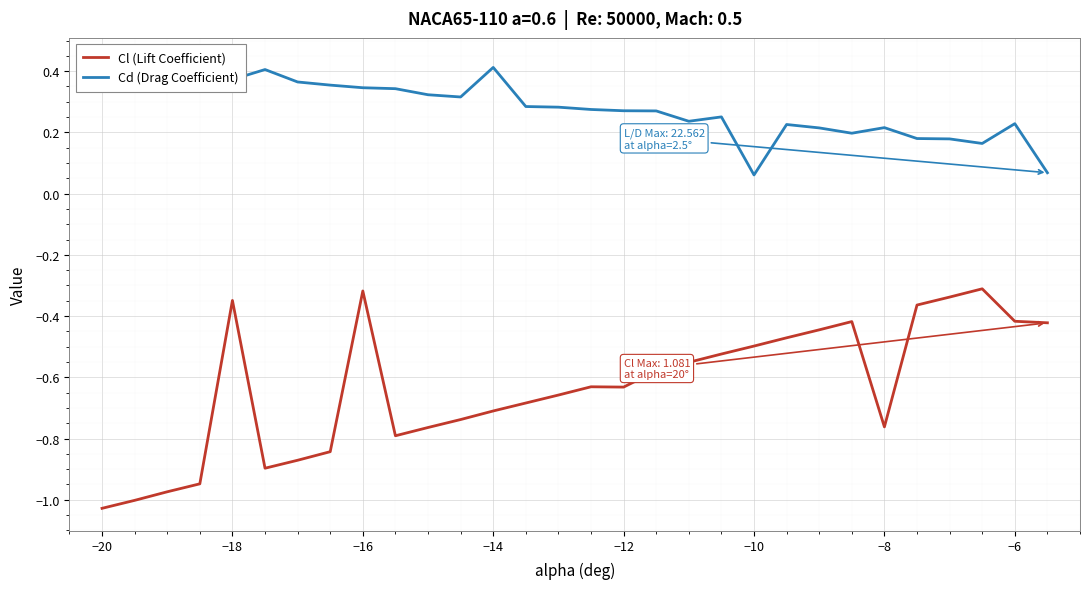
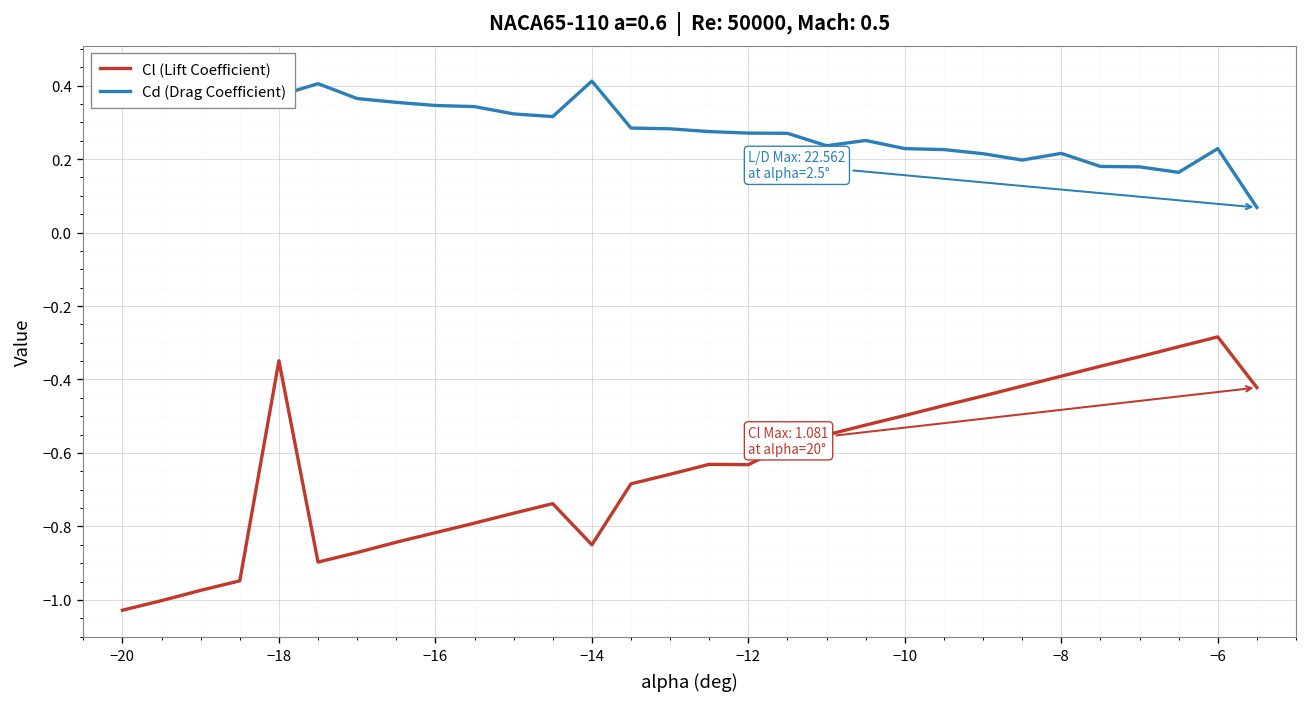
Cl (Lift Coefficient), −16: -0.32 -> -0.82
Cl (Lift Coefficient), −14: -0.71 -> -0.85
Cd (Drag Coefficient), −10: 0.06 -> 0.23
Cl (Lift Coefficient), −8: -0.76 -> -0.39
Cl (Lift Coefficient), −6: -0.42 -> -0.28
